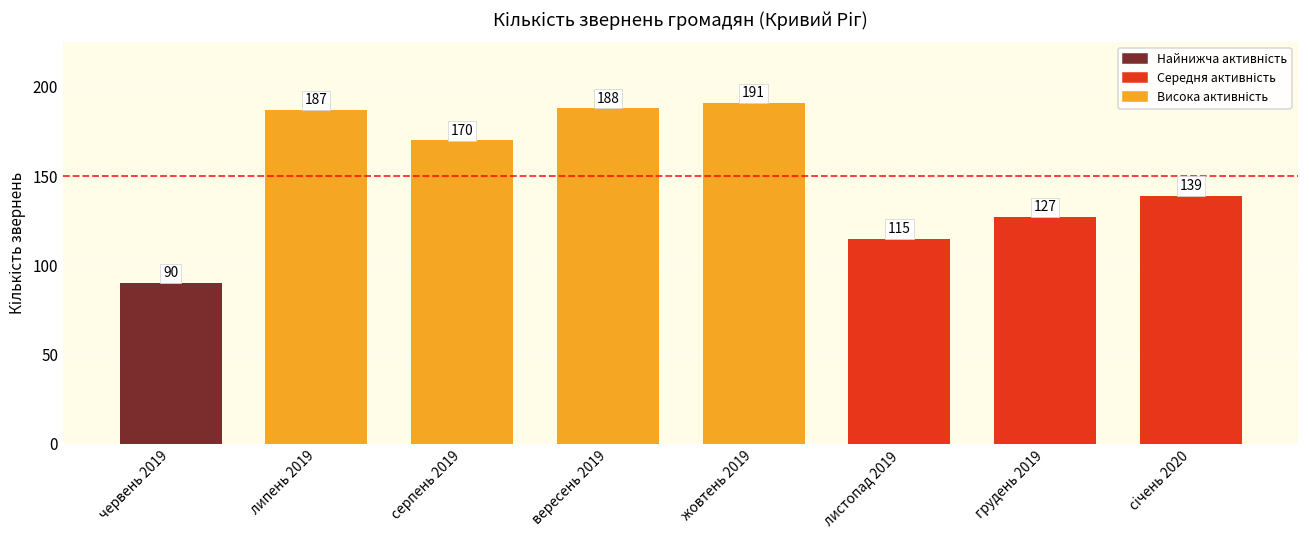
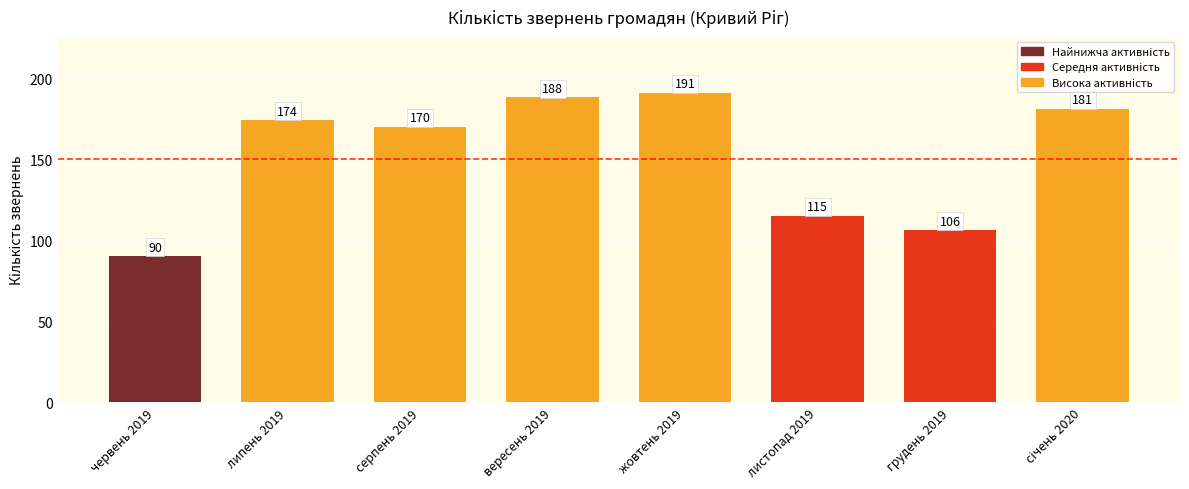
липень 2019: 187 -> 174
грудень 2019: 127 -> 106
січень 2020: 139 -> 181
